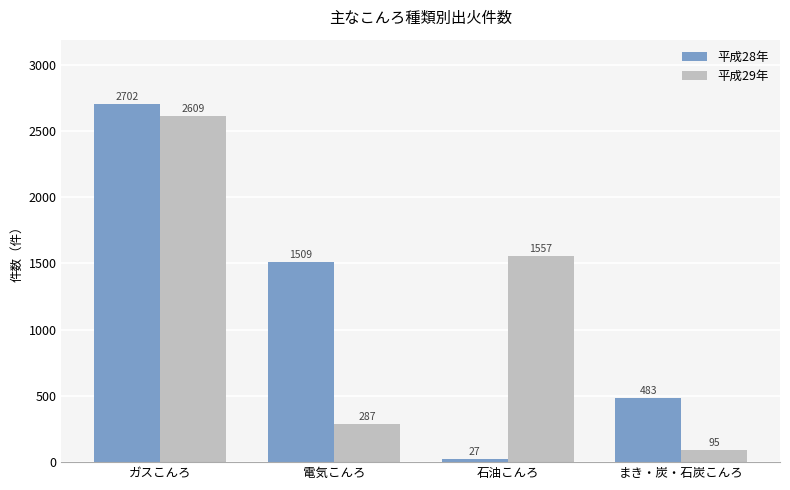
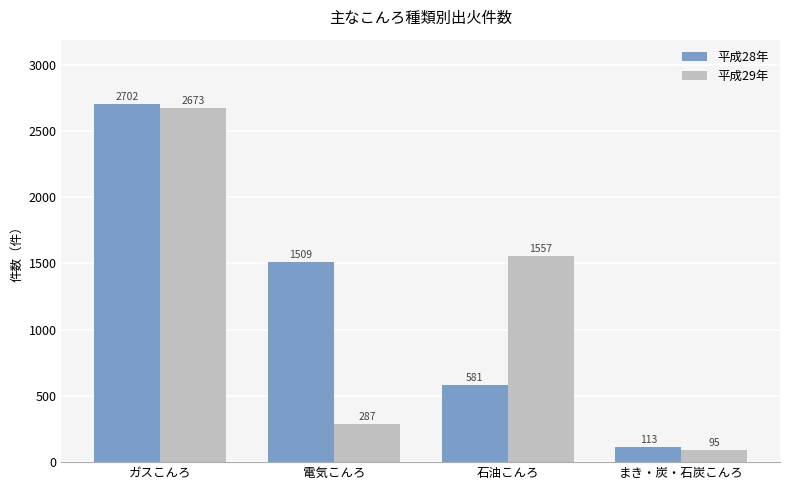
平成29年, ガスこんろ: 2609 -> 2673
平成28年, 石油こんろ: 27 -> 581
平成28年, まき・炭・石炭こんろ: 483 -> 113
